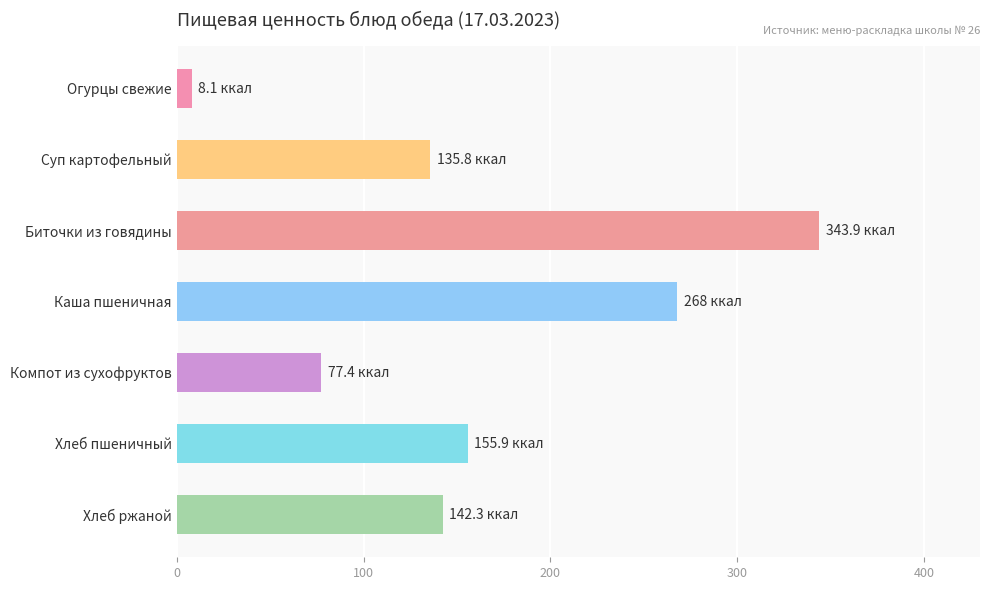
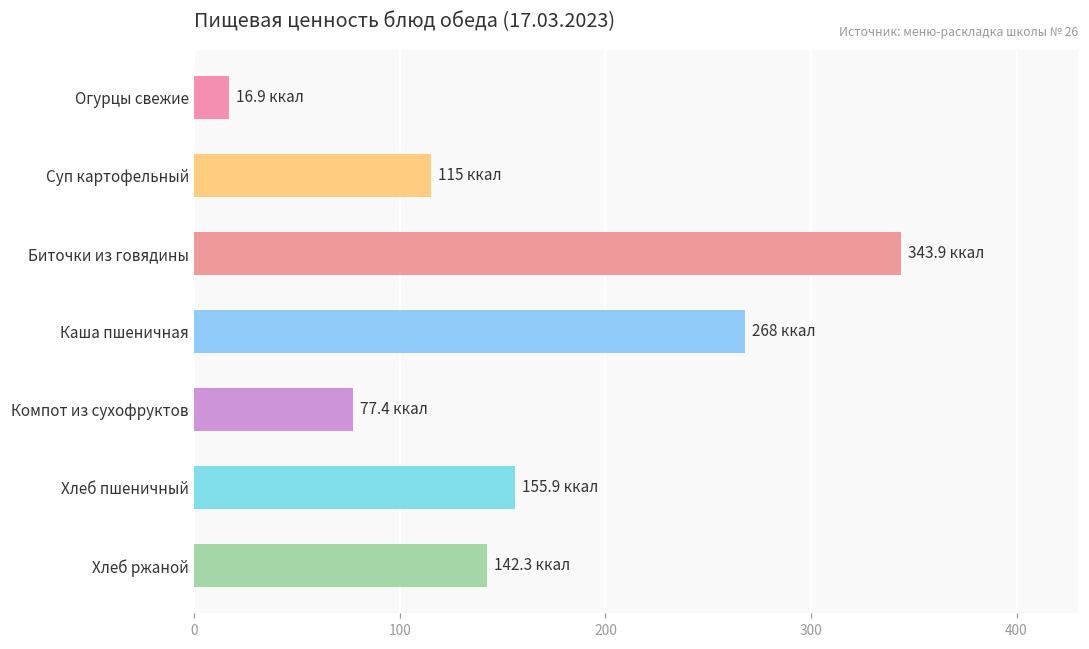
Огурцы свежие: 8.1 -> 16.9
Суп картофельный: 135.8 -> 115
